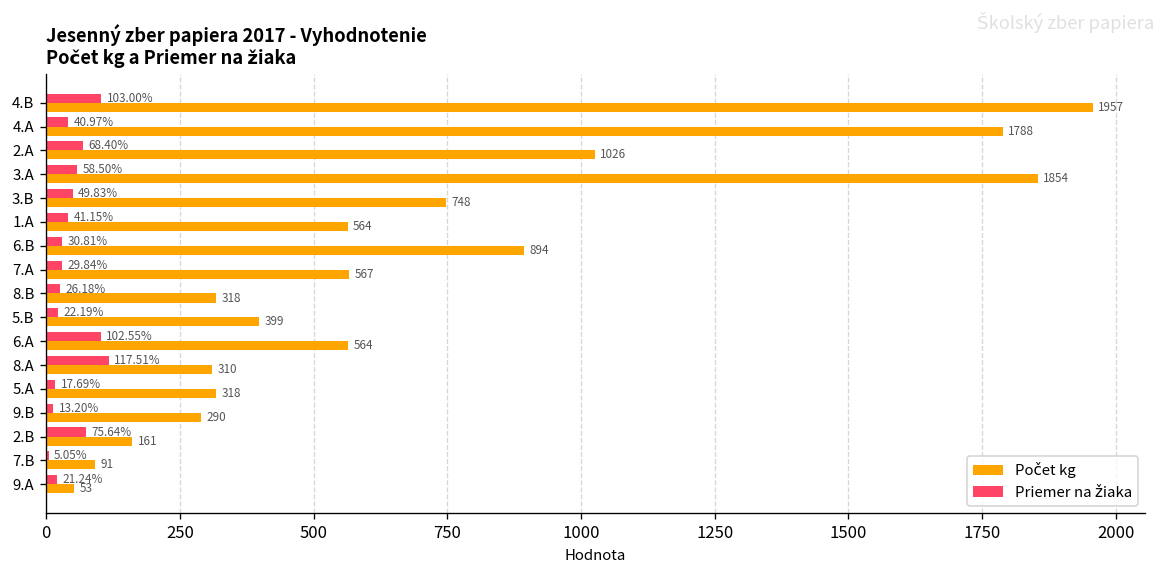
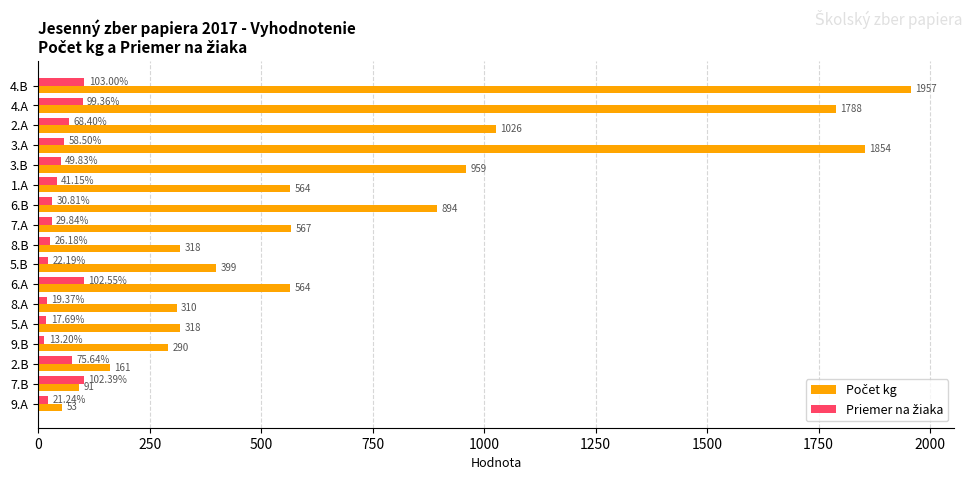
Priemer na žiaka, 4.A: 40.97% -> 99.36%
Počet kg, 3.B: 748 -> 959
Priemer na žiaka, 8.A: 117.51% -> 19.37%
Priemer na žiaka, 7.B: 5.05% -> 102.39%
